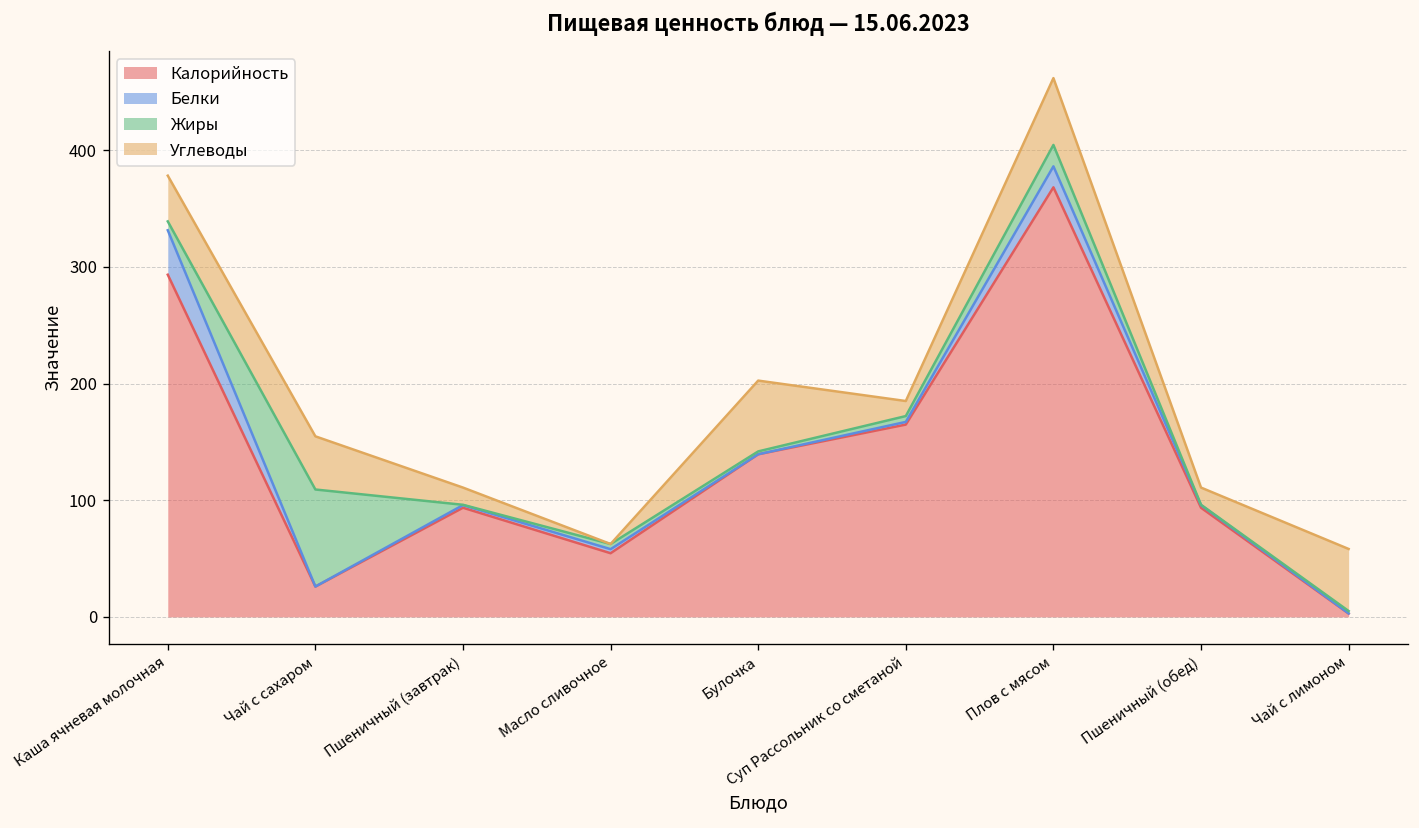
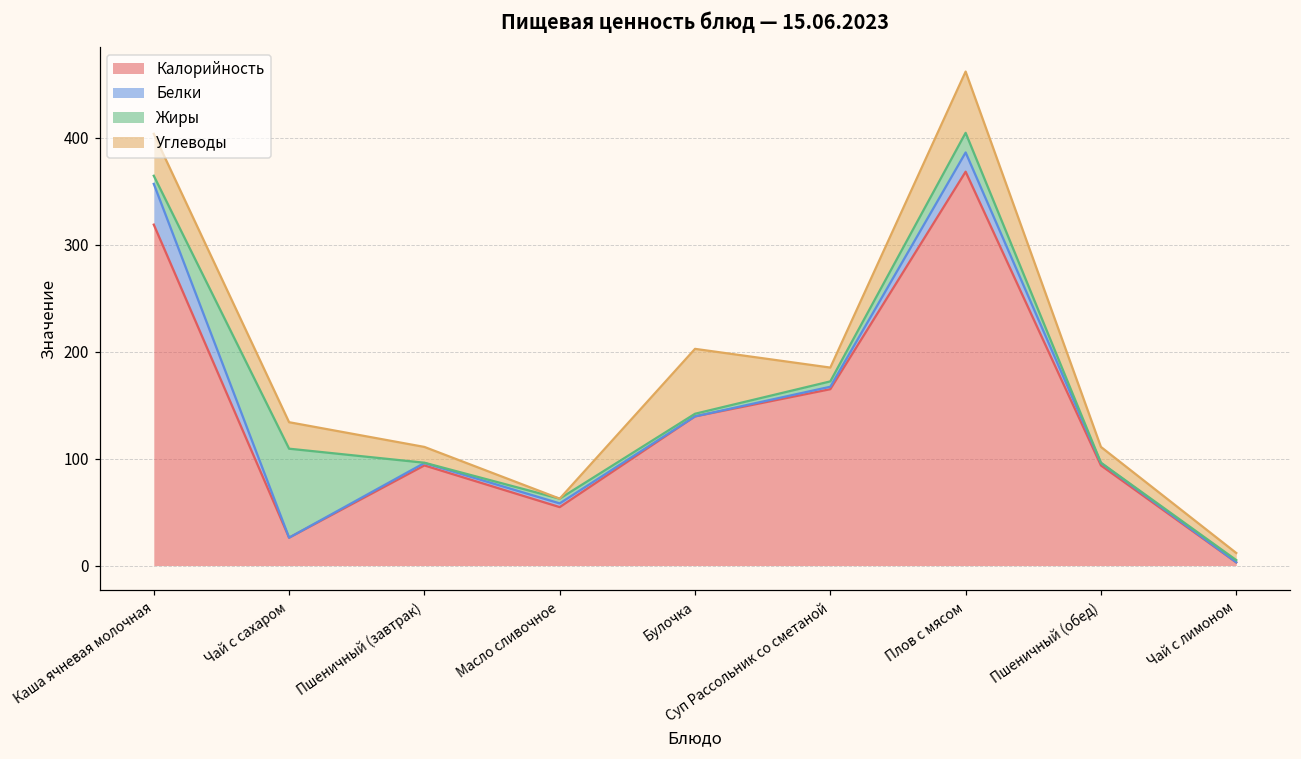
Калорийность, Каша ячневая молочная: 290 -> 320
Углеводы, Чай с сахаром: 50 -> 20
Углеводы, Чай с лимоном: 50 -> 10
